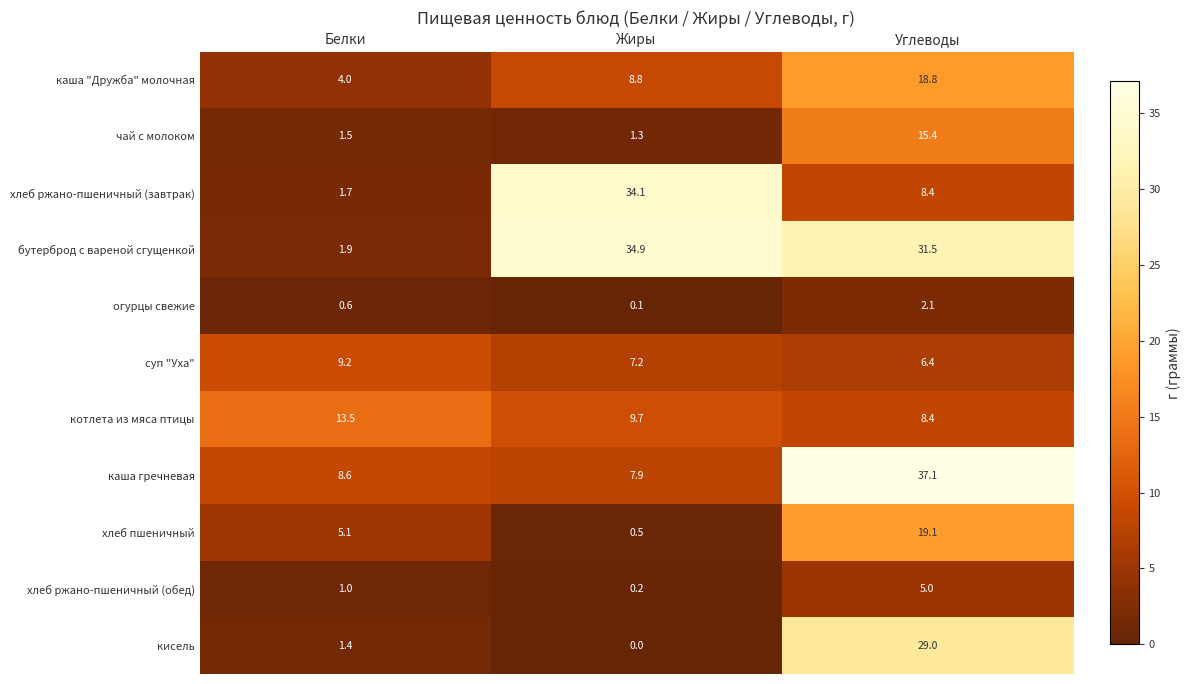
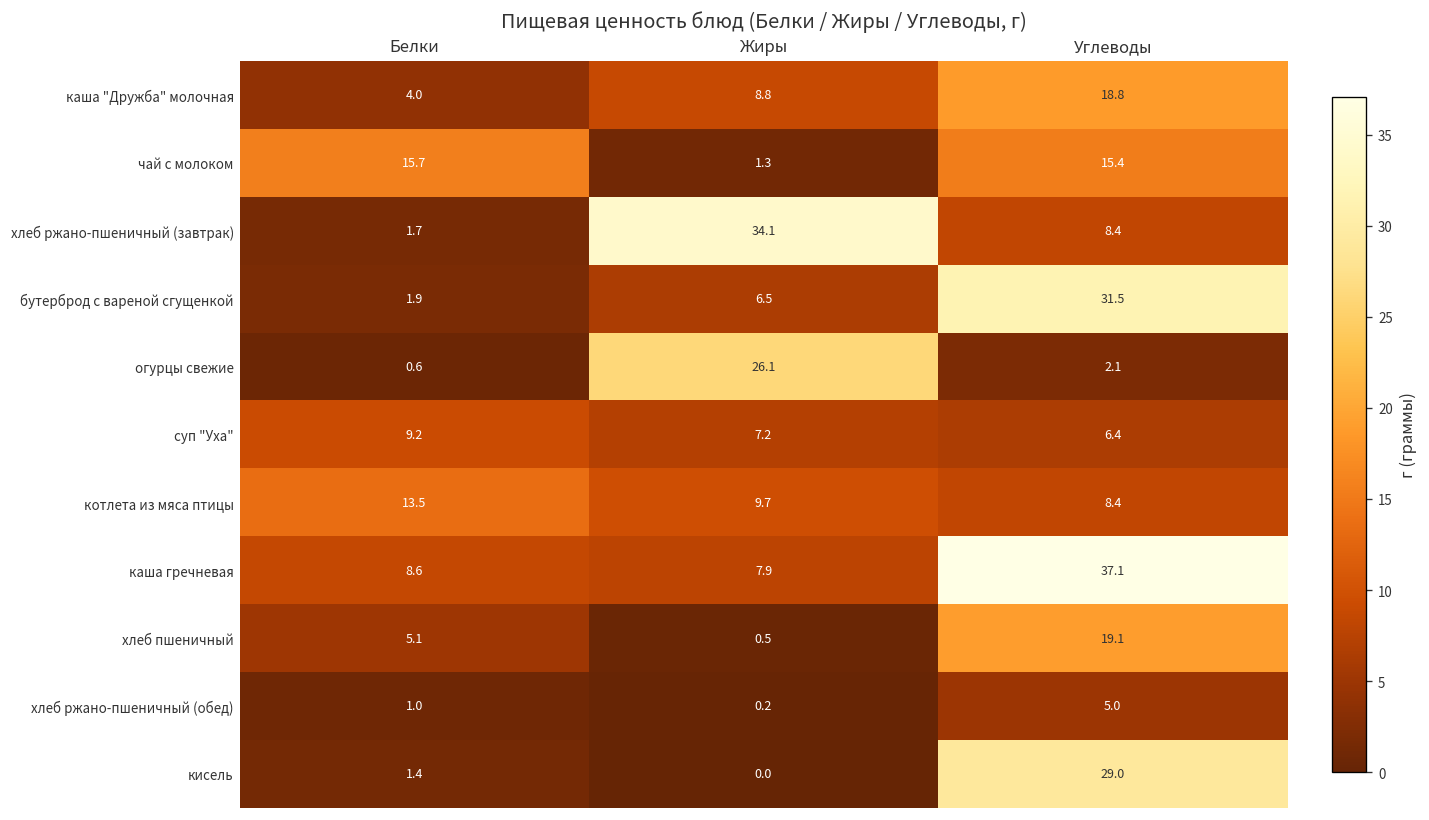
чай с молоком, Белки: 1.5 -> 15.7
бутерброд с вареной сгущенкой, Жиры: 34.9 -> 6.5
огурцы свежие, Жиры: 0.1 -> 26.1
